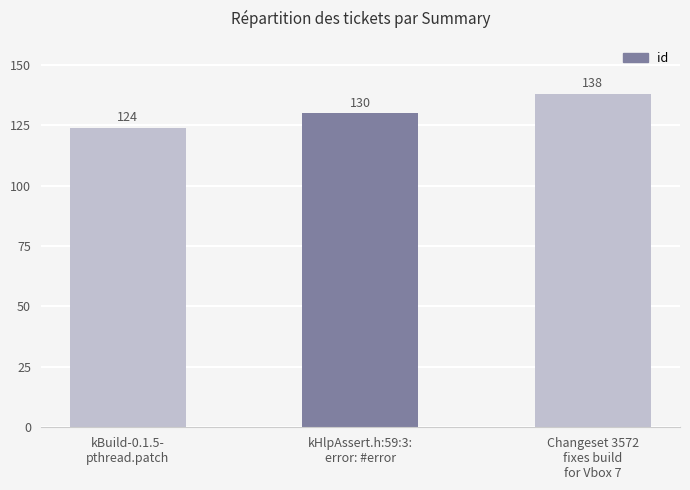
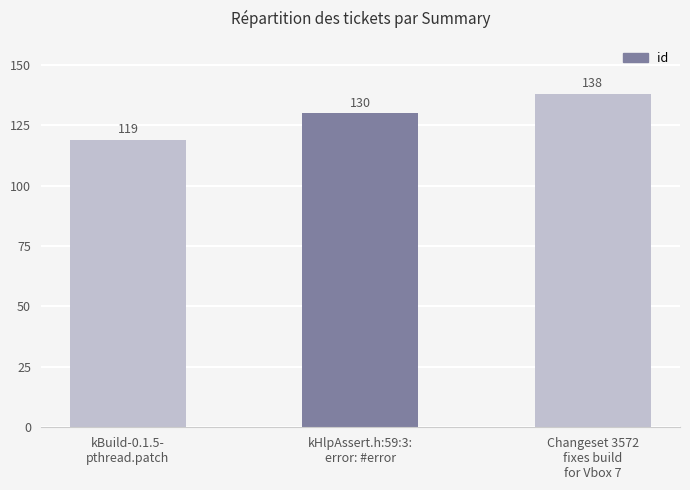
kBuild-0.1.5- pthread.patch: 124 -> 119
